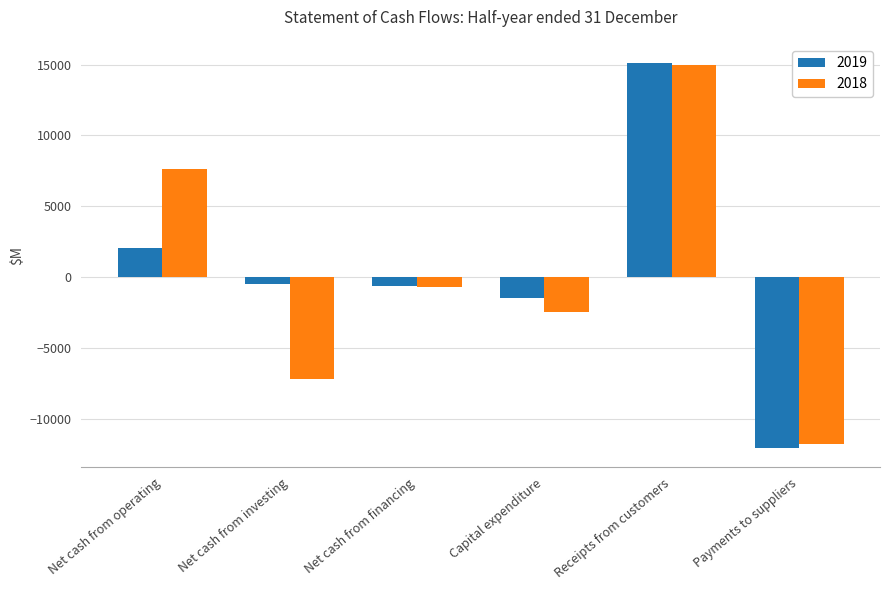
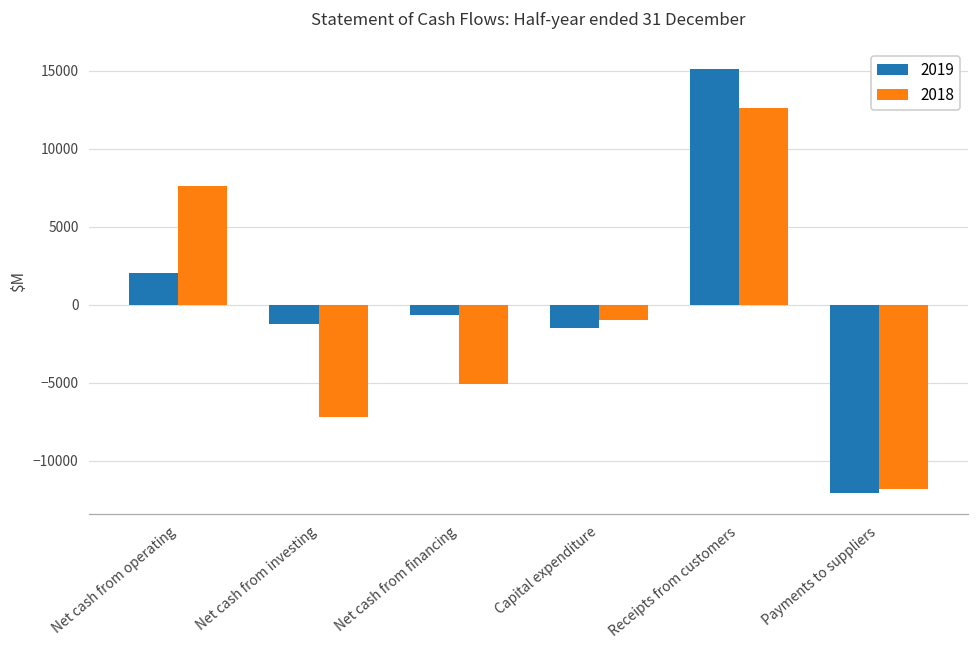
2019, Net cash from investing: -500 -> -1200
2018, Net cash from financing: -700 -> -5100
2018, Capital expenditure: -2500 -> -1000
2018, Receipts from customers: 15000 -> 12600
